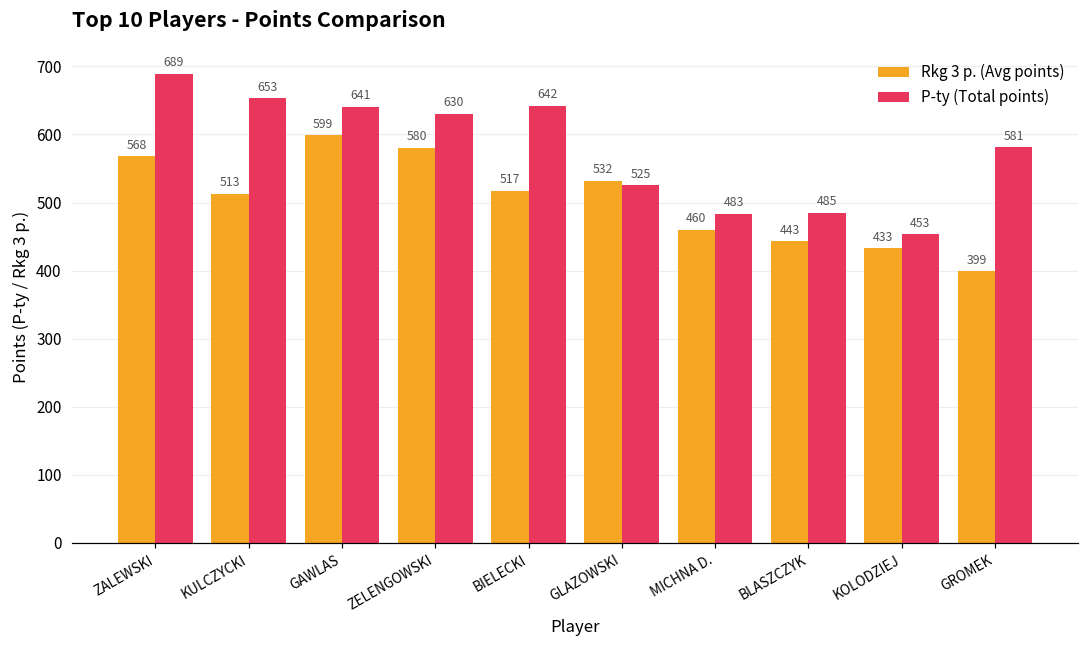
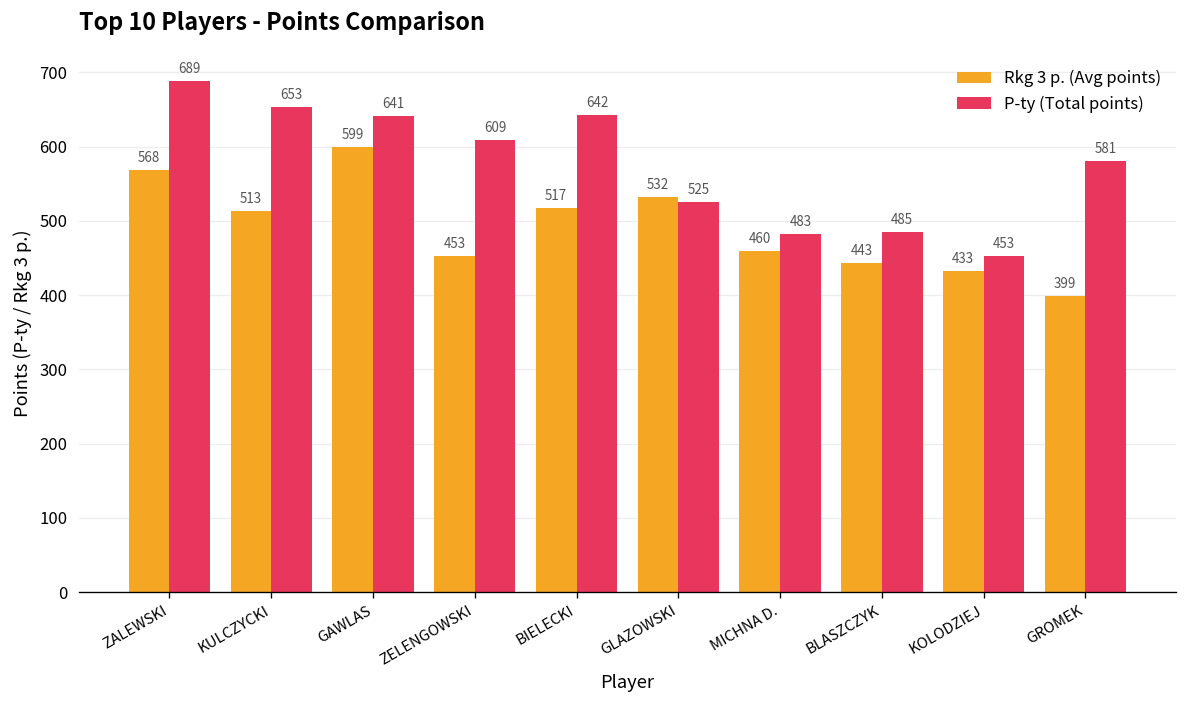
Rkg 3 p. (Avg points), ZELENGOWSKI: 580 -> 453
P-ty (Total points), ZELENGOWSKI: 630 -> 609
